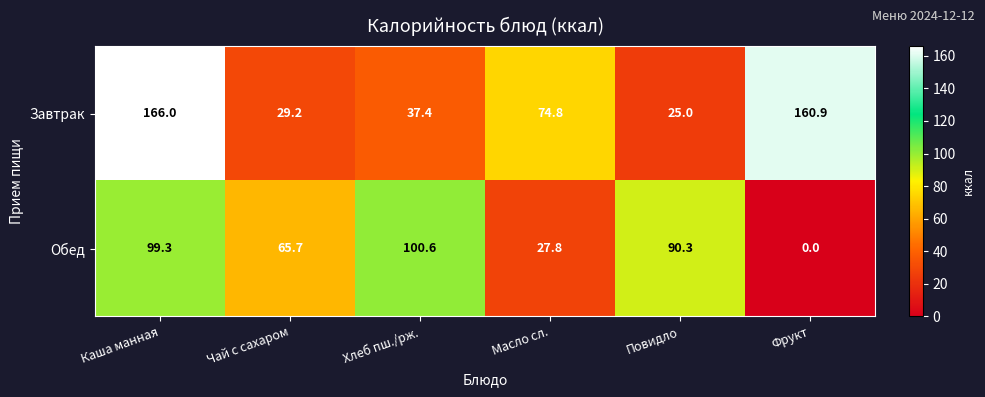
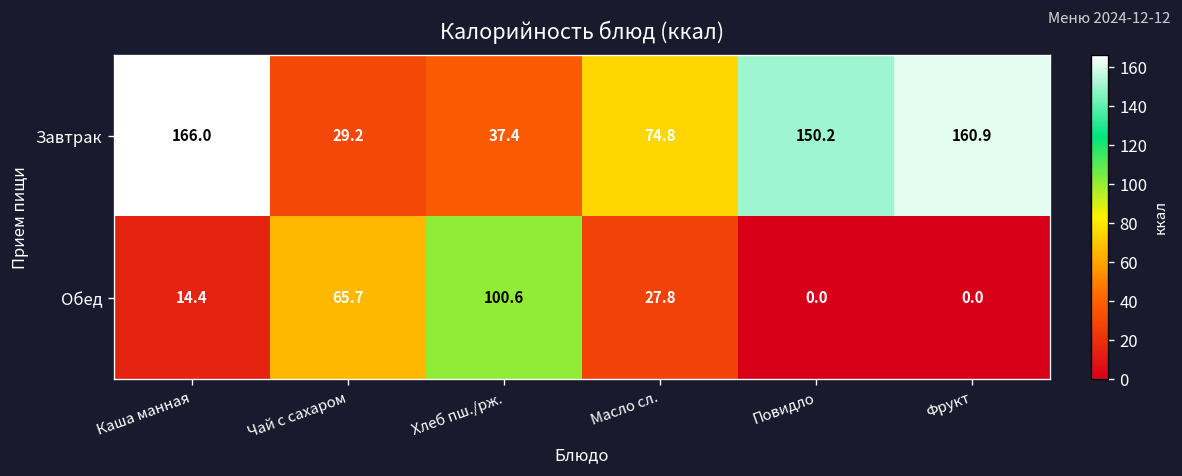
Завтрак, Повидло: 25.0 -> 150.2
Обед, Каша манная: 99.3 -> 14.4
Обед, Повидло: 90.3 -> 0.0
